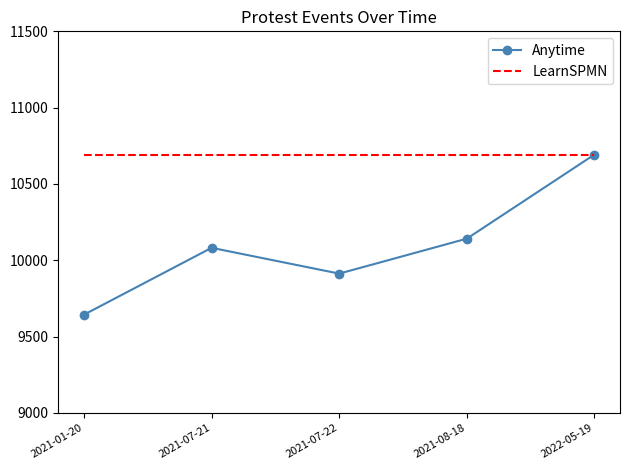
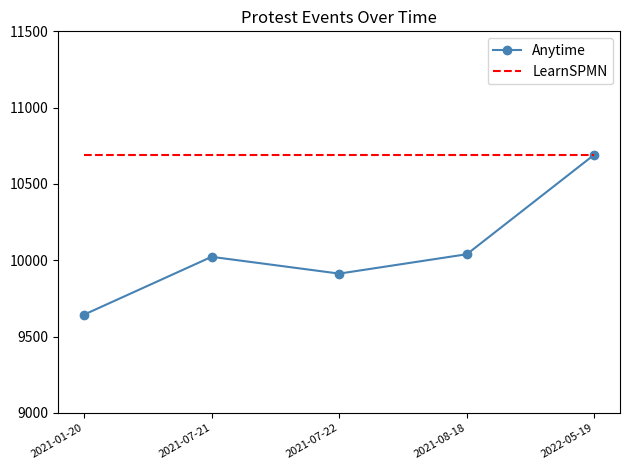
Anytime, 2021-07-21: 10080 -> 10020
Anytime, 2021-08-18: 10140 -> 10040
